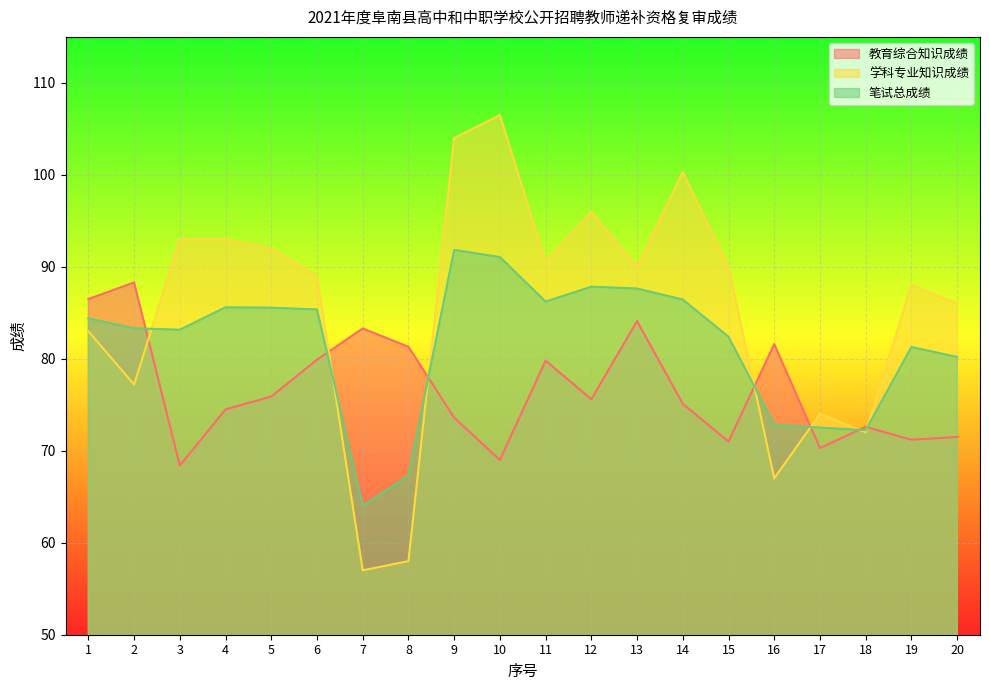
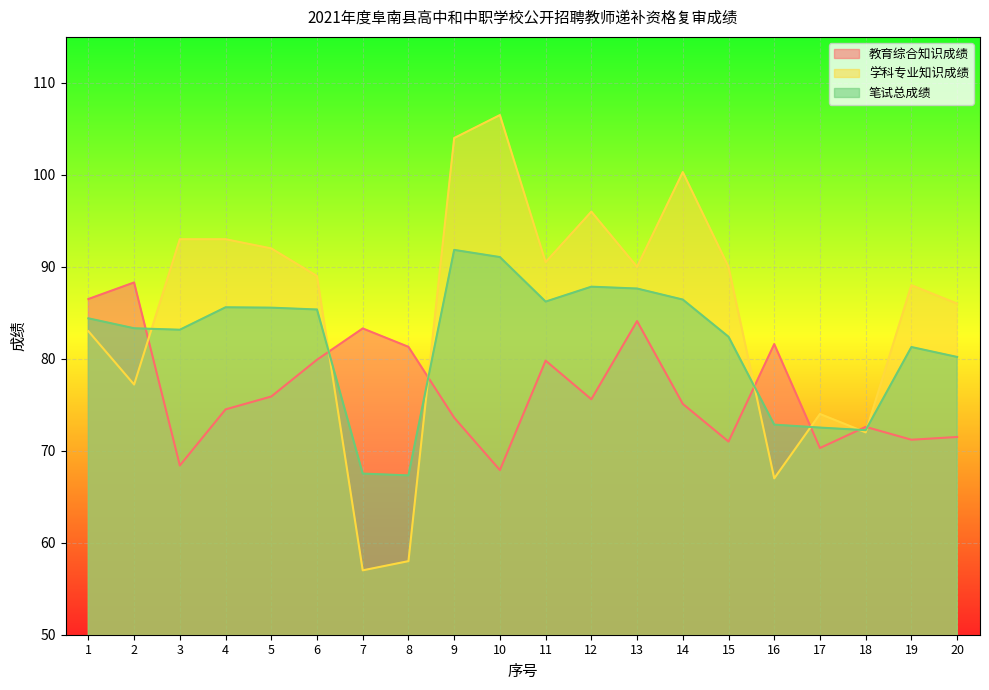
笔试总成绩, 7: 64 -> 68
教育综合知识成绩, 10: 69 -> 68
